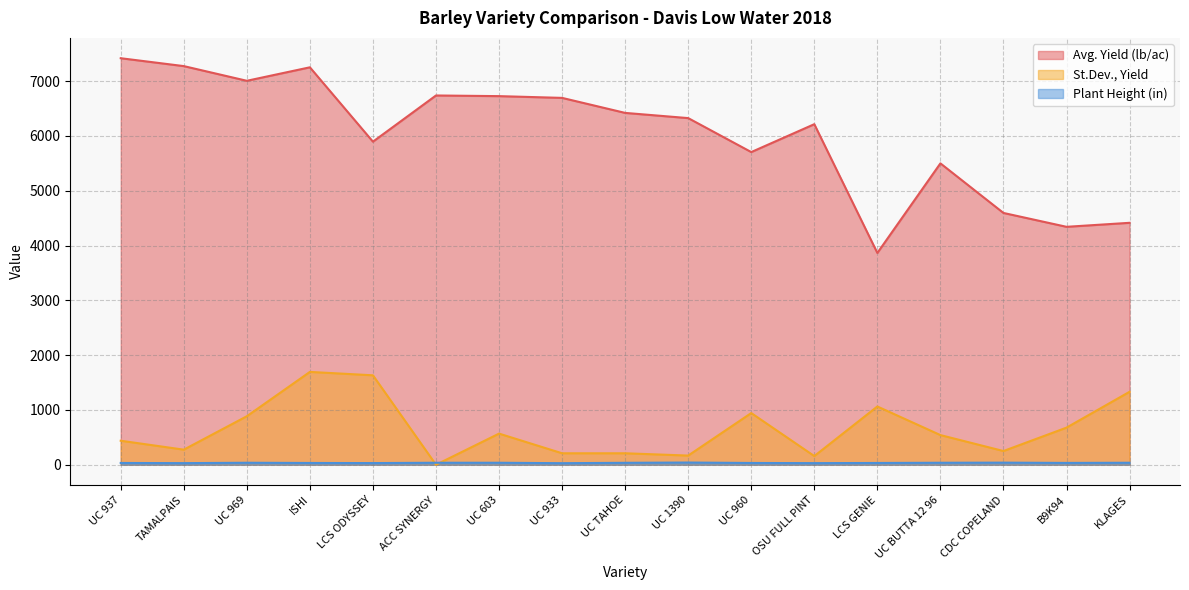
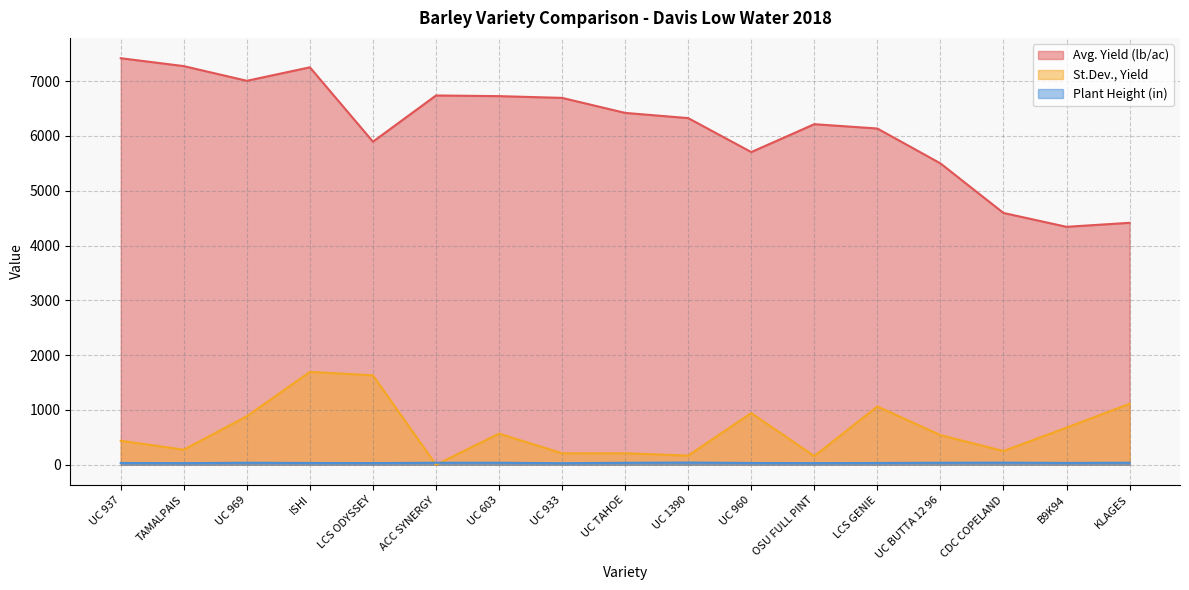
Avg. Yield (lb/ac), LCS GENIE: 3900 -> 6100
St.Dev., Yield, KLAGES: 1300 -> 1100
